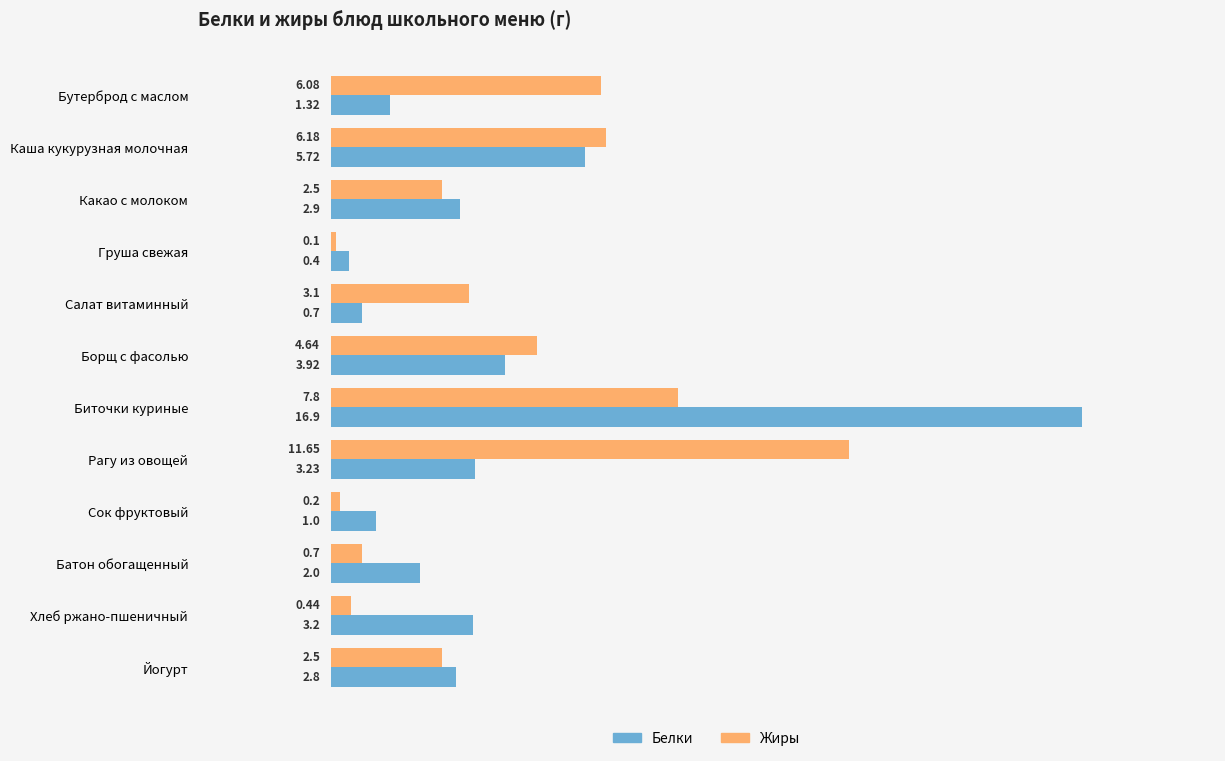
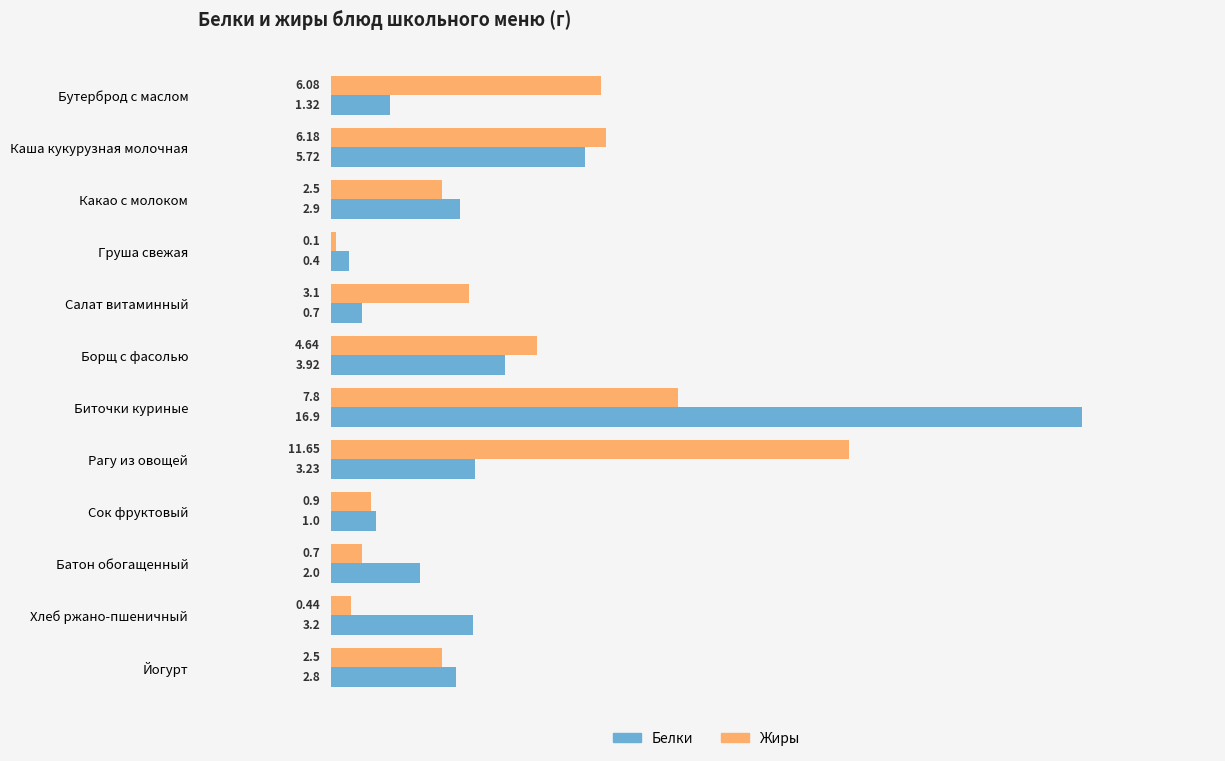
Жиры, Сок фруктовый: 0.2 -> 0.9
